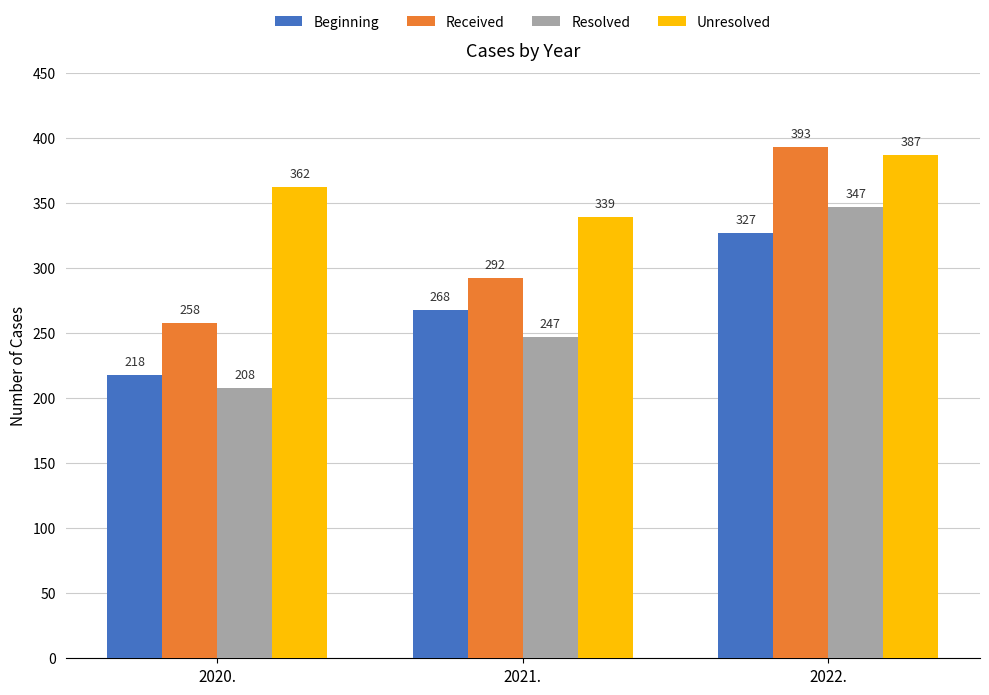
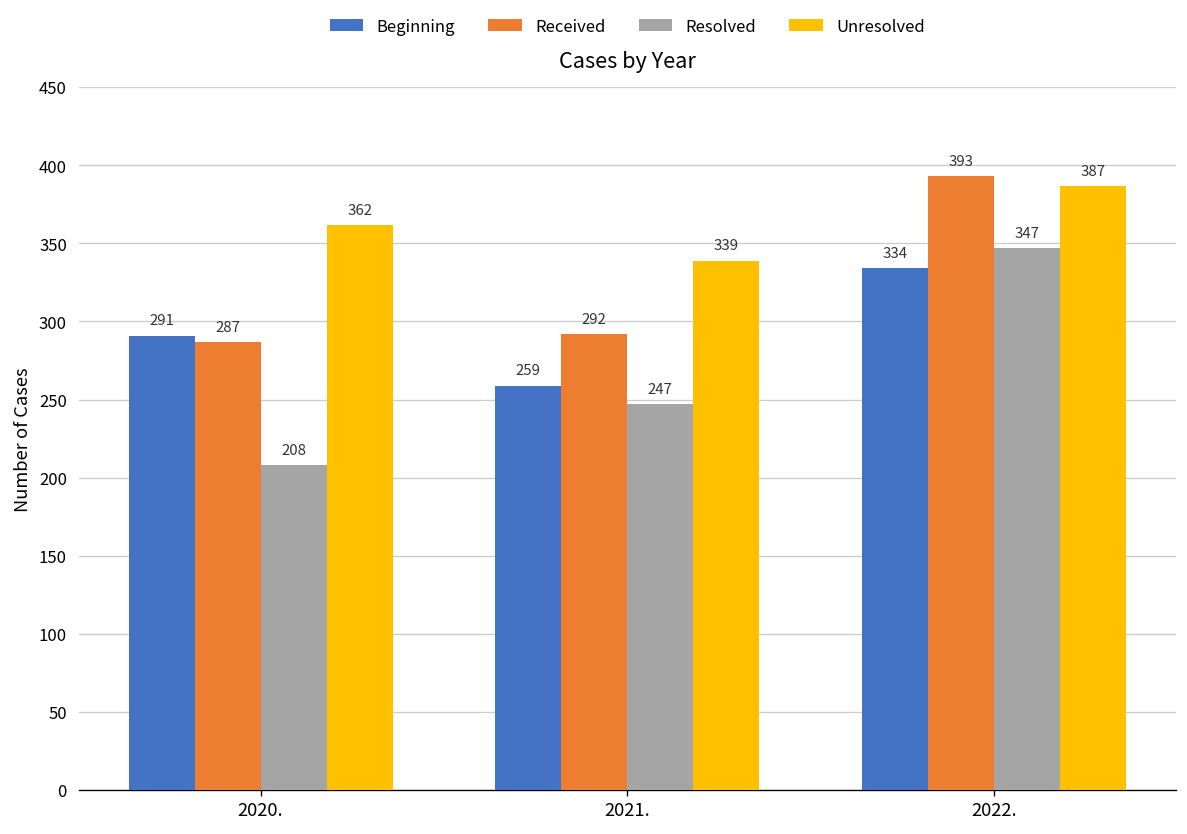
Beginning, 2020.: 218 -> 291
Received, 2020.: 258 -> 287
Beginning, 2021.: 268 -> 259
Beginning, 2022.: 327 -> 334
